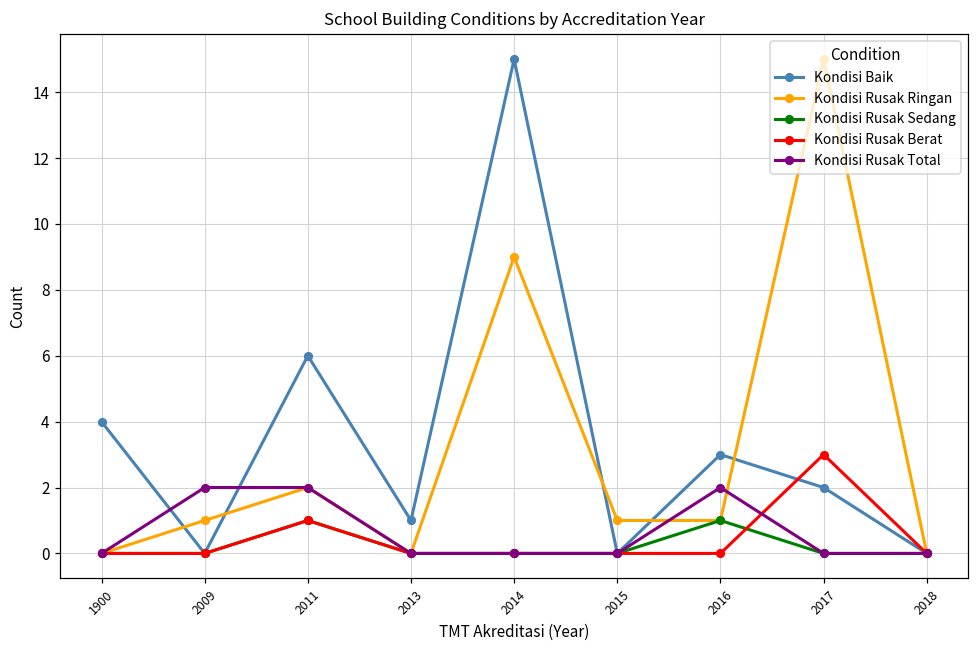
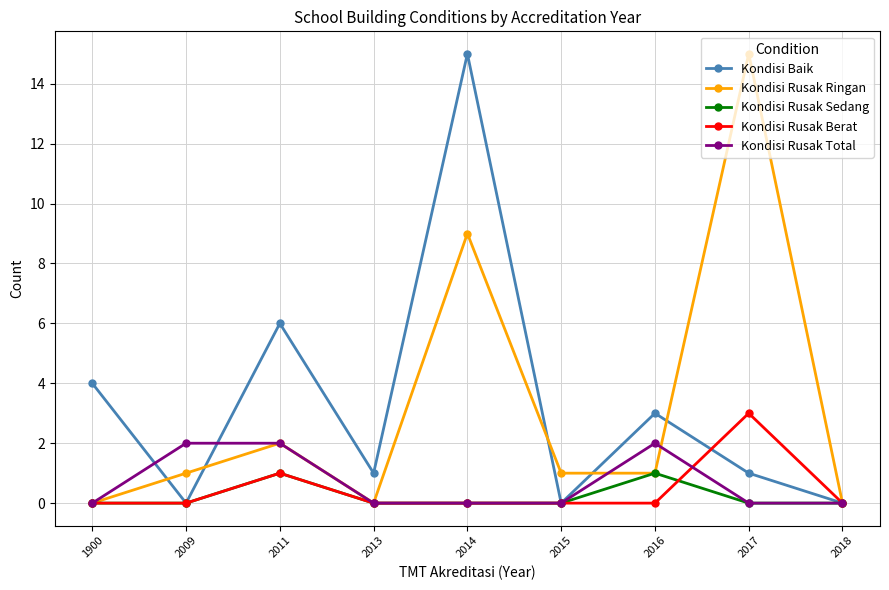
Kondisi Baik, 2017: 2 -> 1
